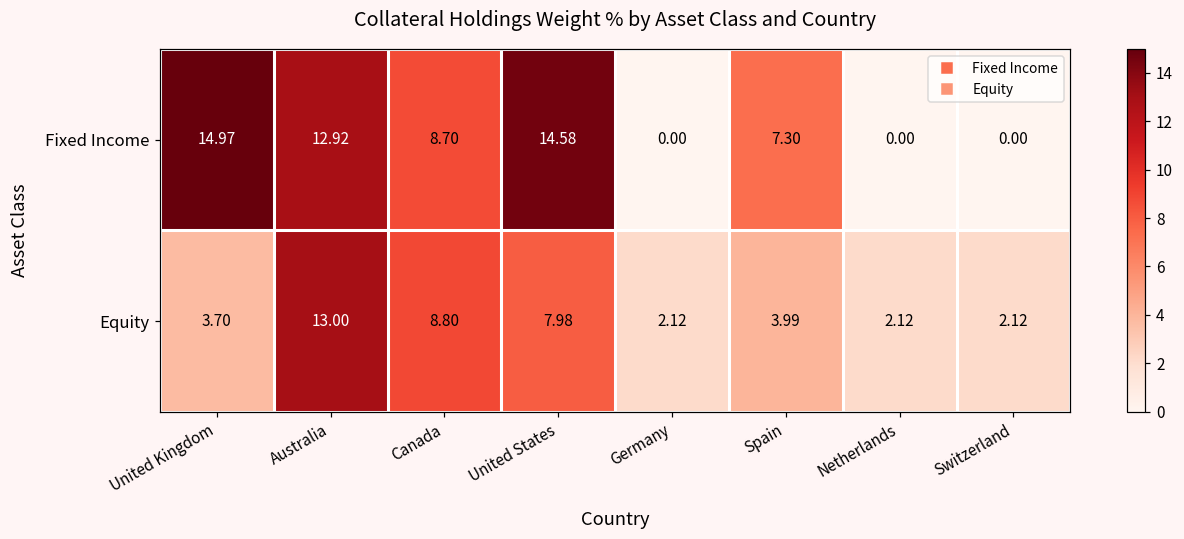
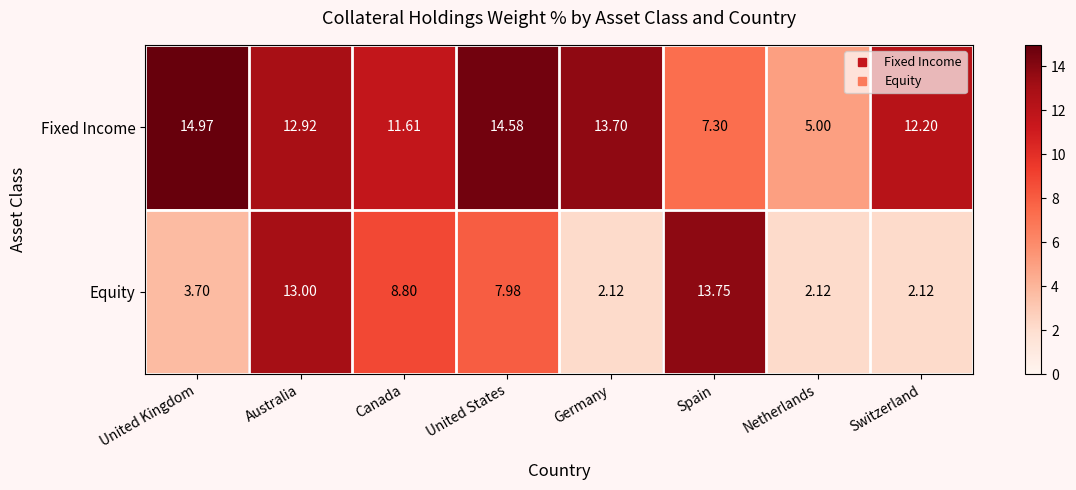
Fixed Income, Canada: 8.70 -> 11.61
Fixed Income, Germany: 0.00 -> 13.70
Fixed Income, Netherlands: 0.00 -> 5.00
Fixed Income, Switzerland: 0.00 -> 12.20
Equity, Spain: 3.99 -> 13.75
